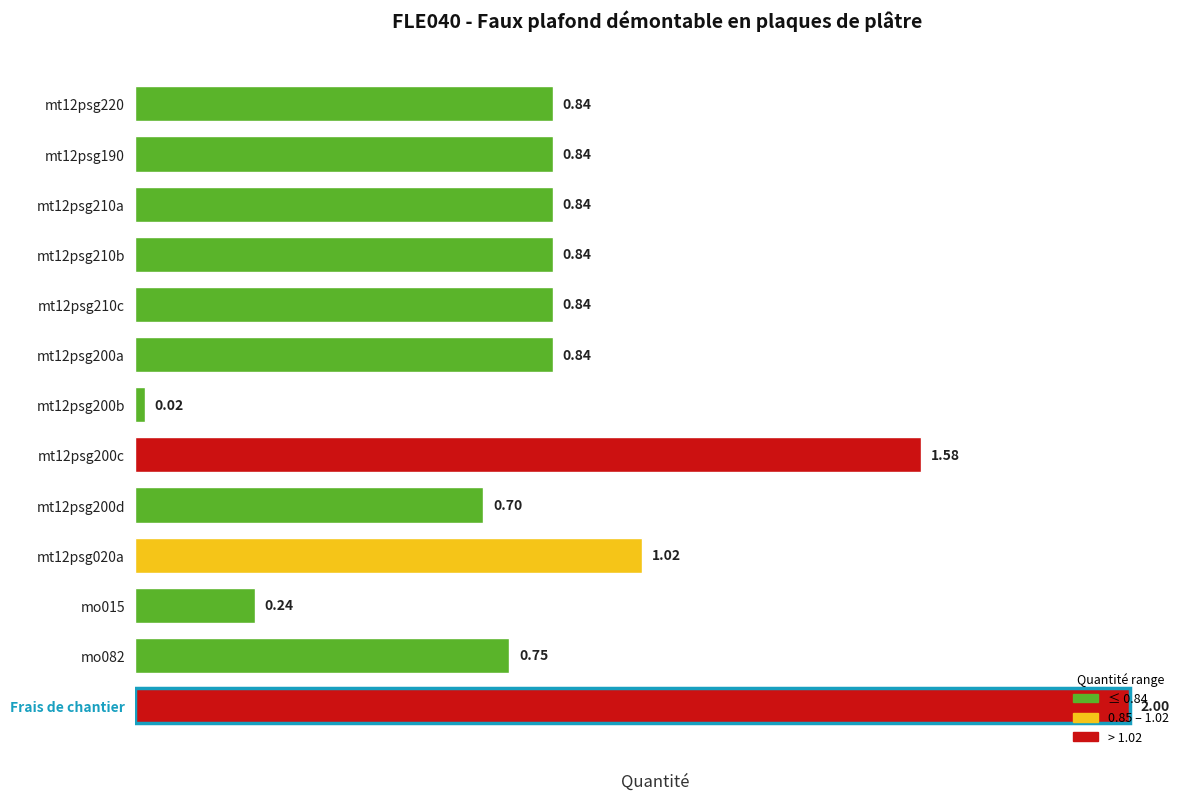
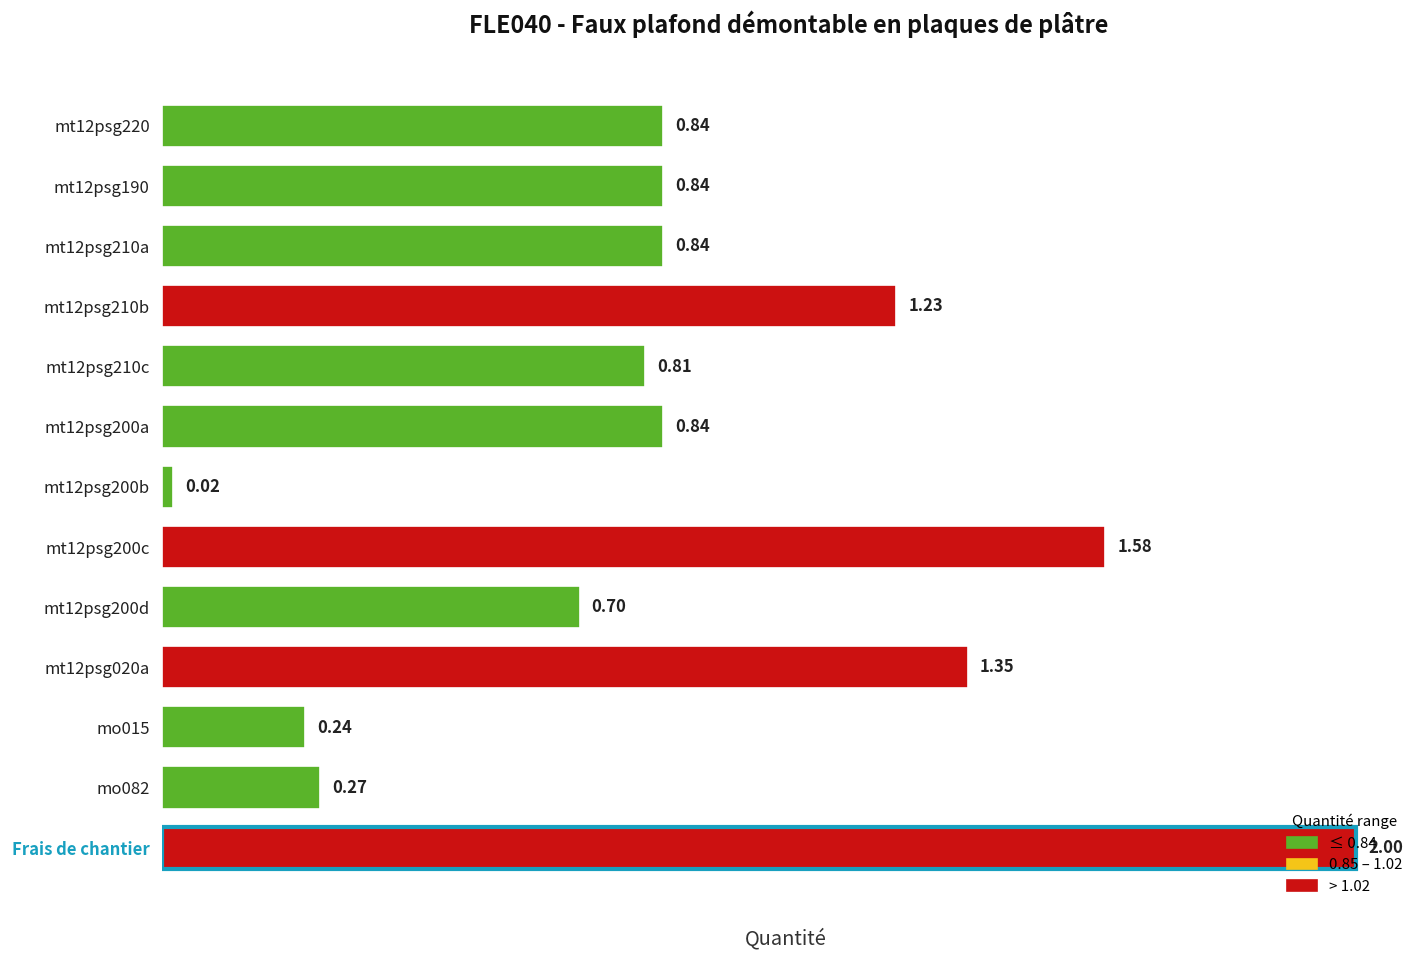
mt12psg210b: 0.84 -> 1.23
mt12psg210c: 0.84 -> 0.81
mt12psg020a: 1.02 -> 1.35
mo082: 0.75 -> 0.27
